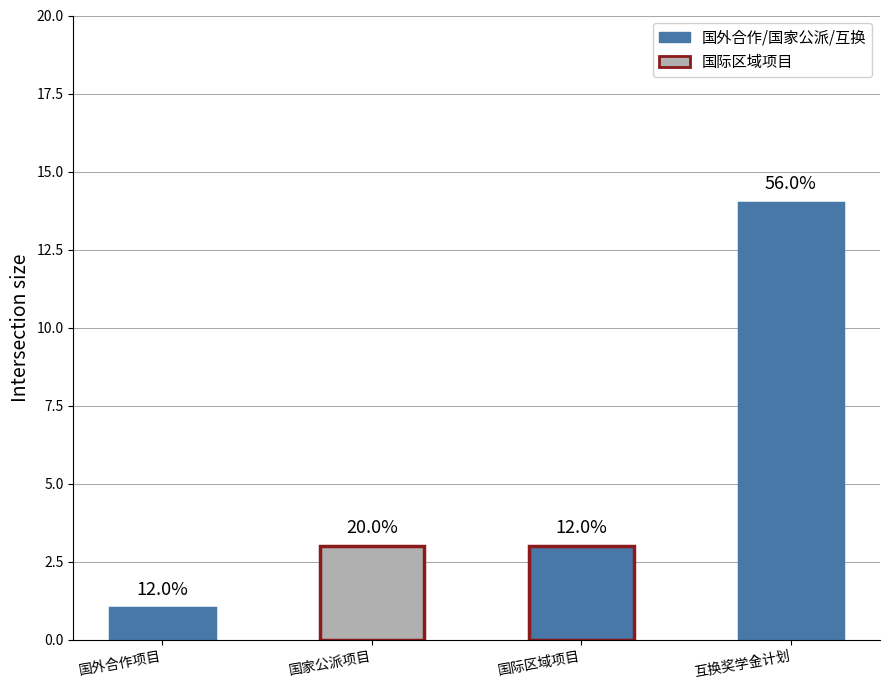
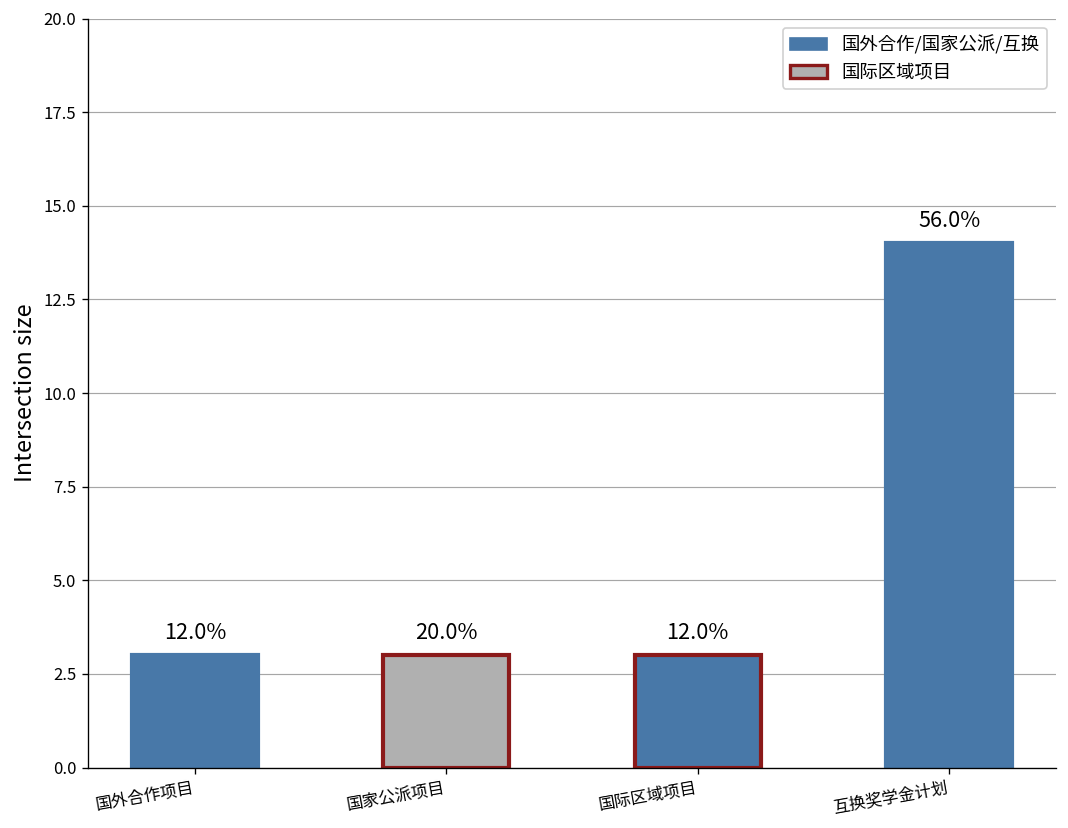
国外合作项目: 1 -> 3
